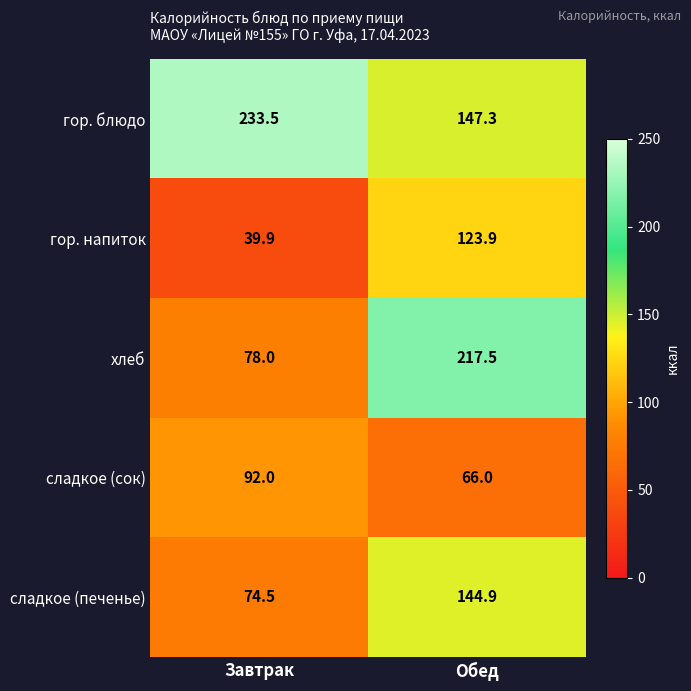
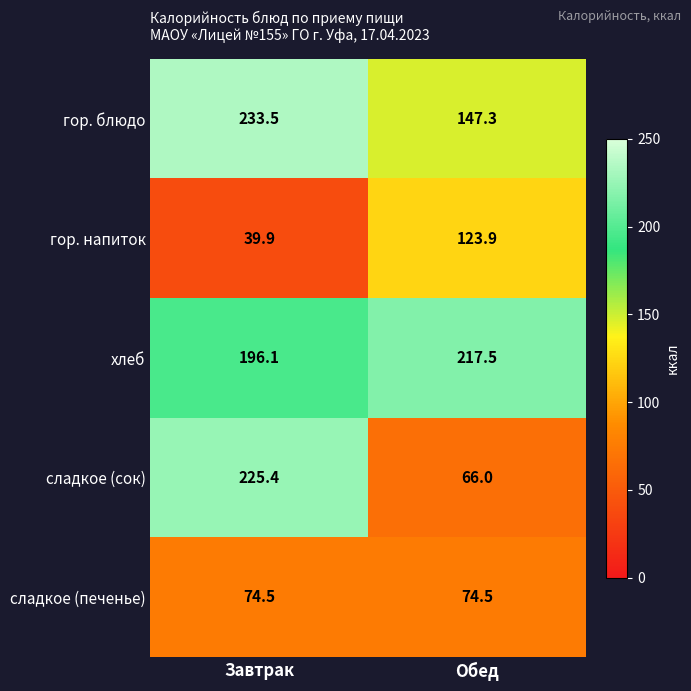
хлеб, Завтрак: 78.0 -> 196.1
сладкое (сок), Завтрак: 92.0 -> 225.4
сладкое (печенье), Обед: 144.9 -> 74.5
